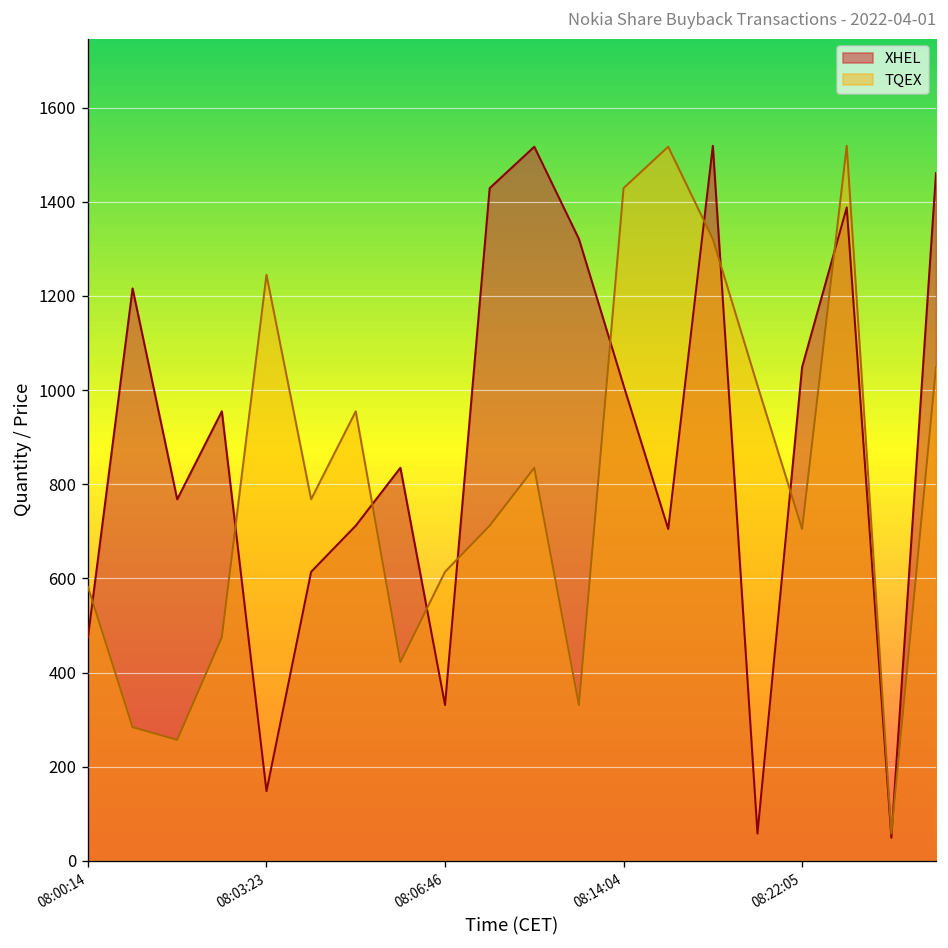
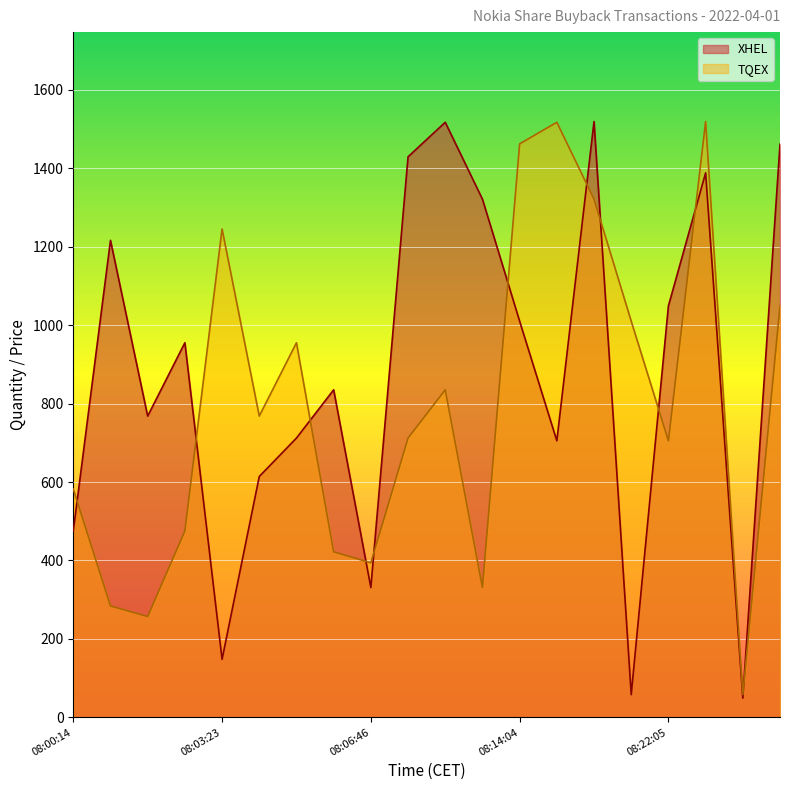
TQEX, 08:06:46: 610 -> 390
TQEX, 08:14:04: 1430 -> 1460
